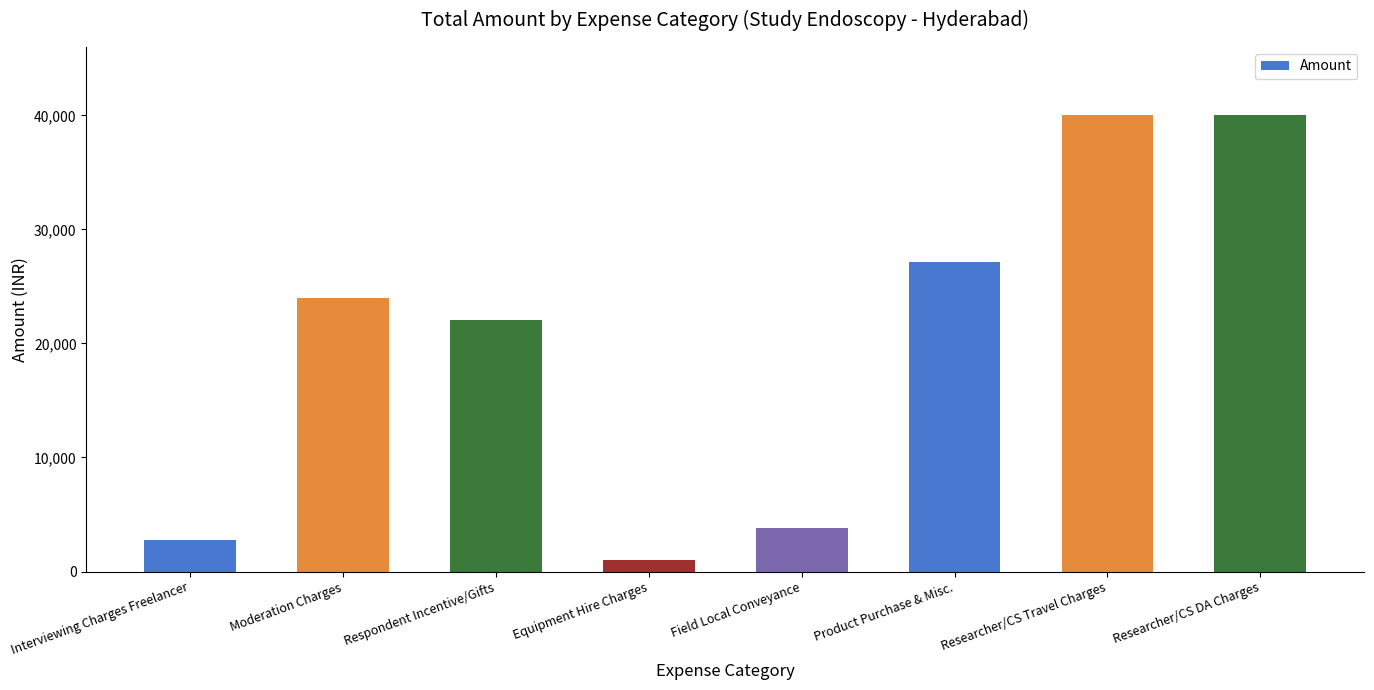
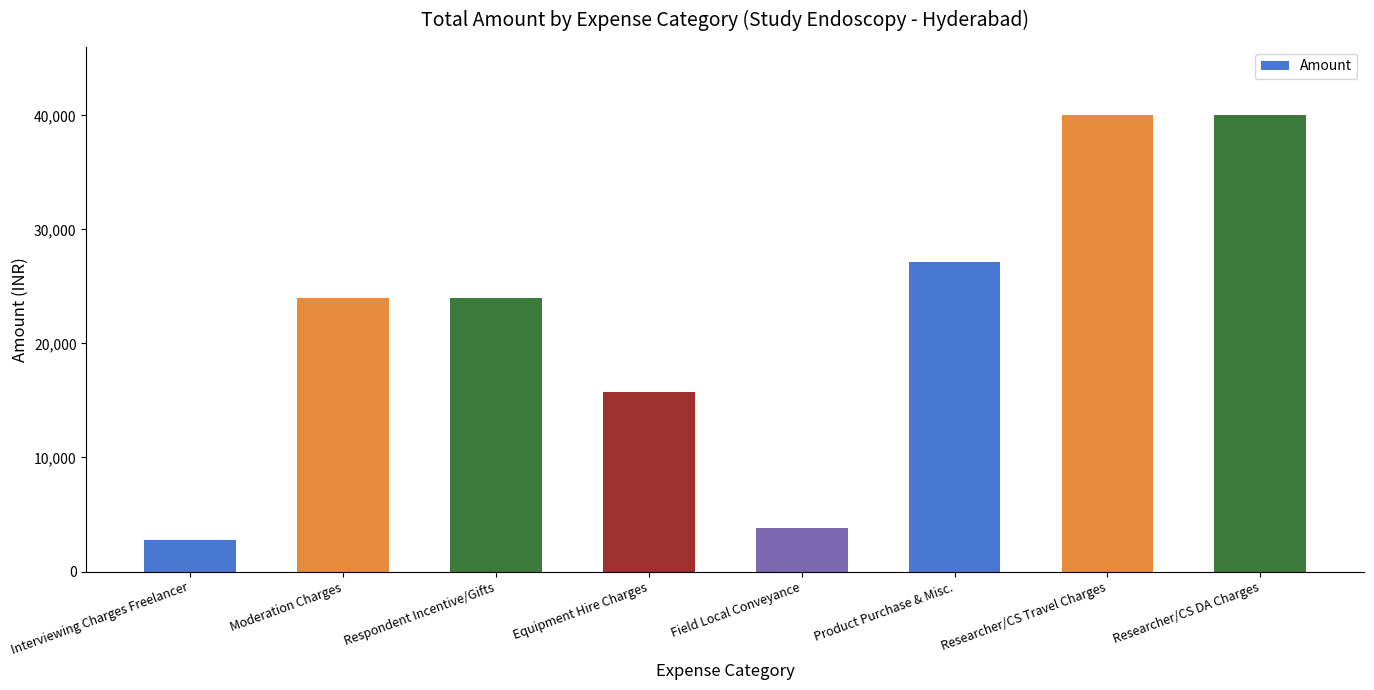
Respondent Incentive/Gifts: 22,000 -> 24,000
Equipment Hire Charges: 1,000 -> 15,700
